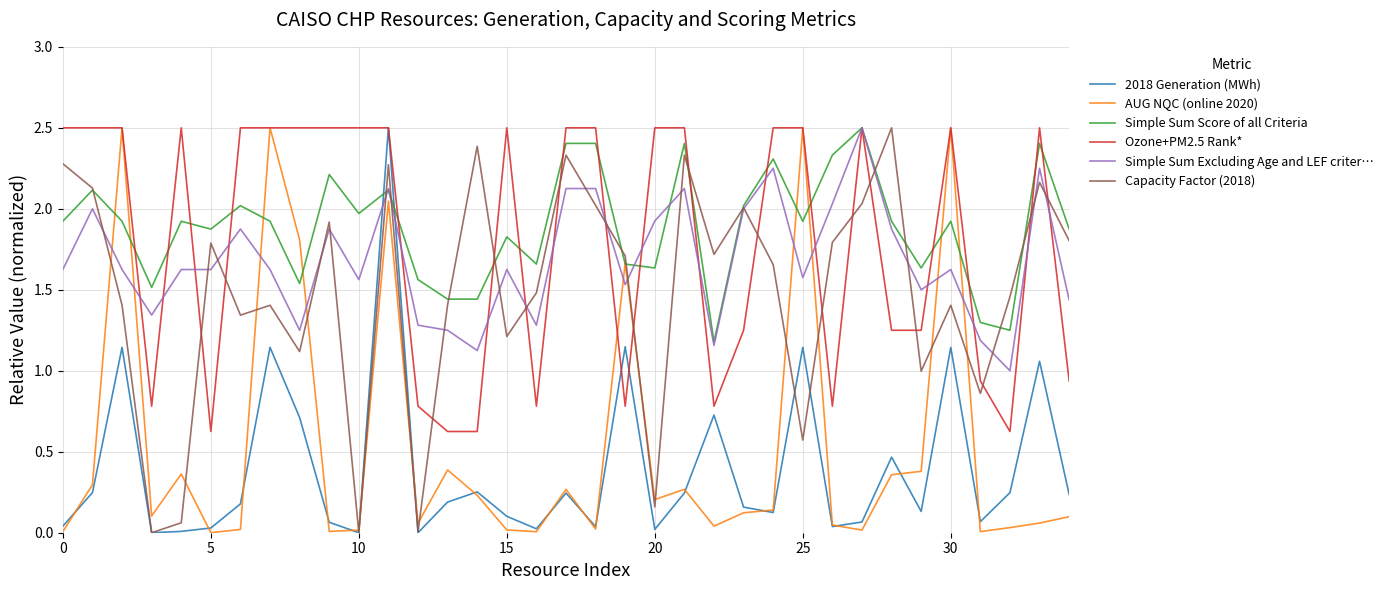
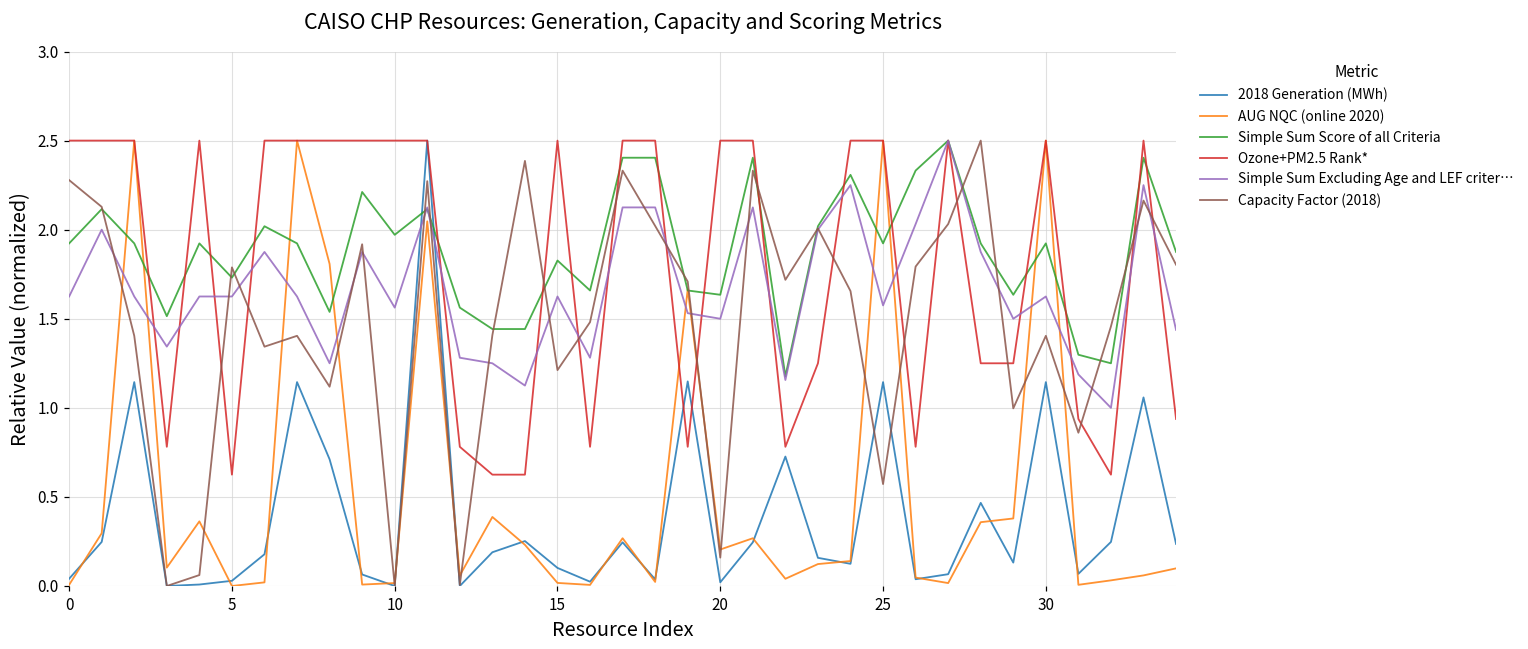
Simple Sum Score of all Criteria, 5: 1.87 -> 1.73
Simple Sum Excluding Age and LEF criter…, 20: 1.93 -> 1.50
